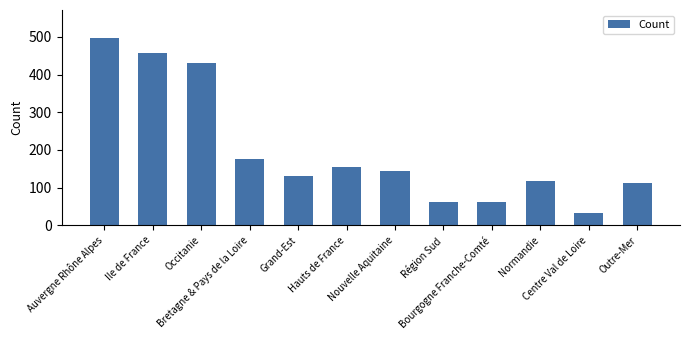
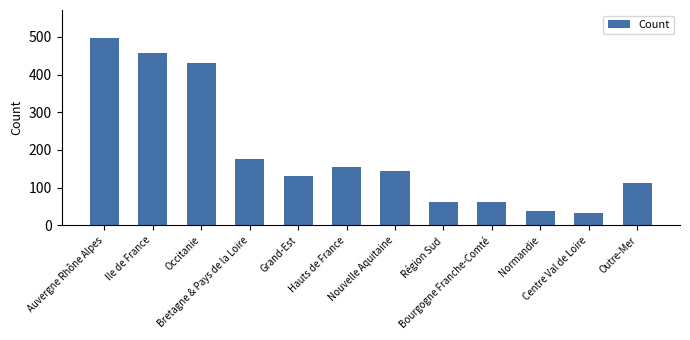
Normandie: 120 -> 40
